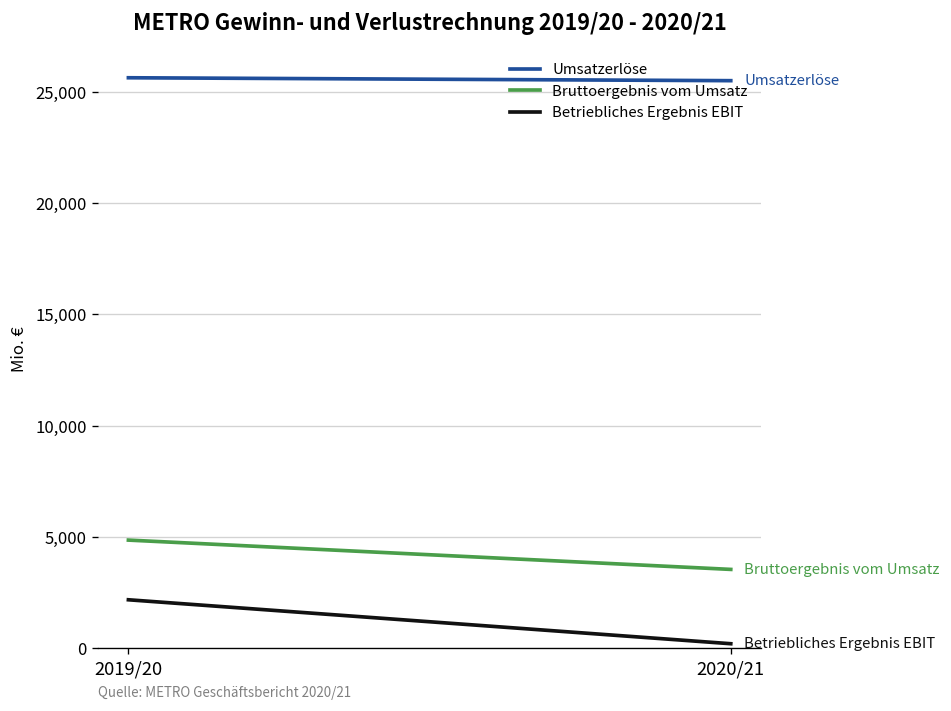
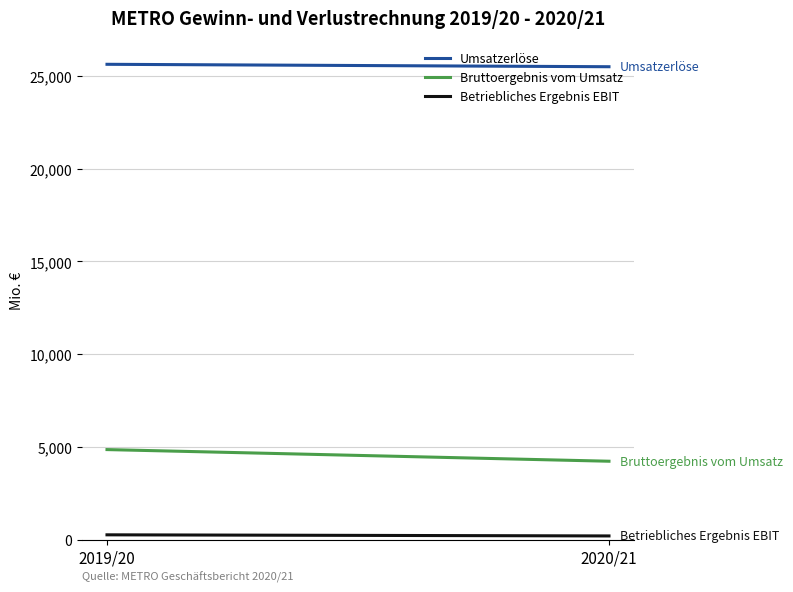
Betriebliches Ergebnis EBIT, 2019/20: 2,200 -> 300
Bruttoergebnis vom Umsatz, 2020/21: 3,500 -> 4,200
